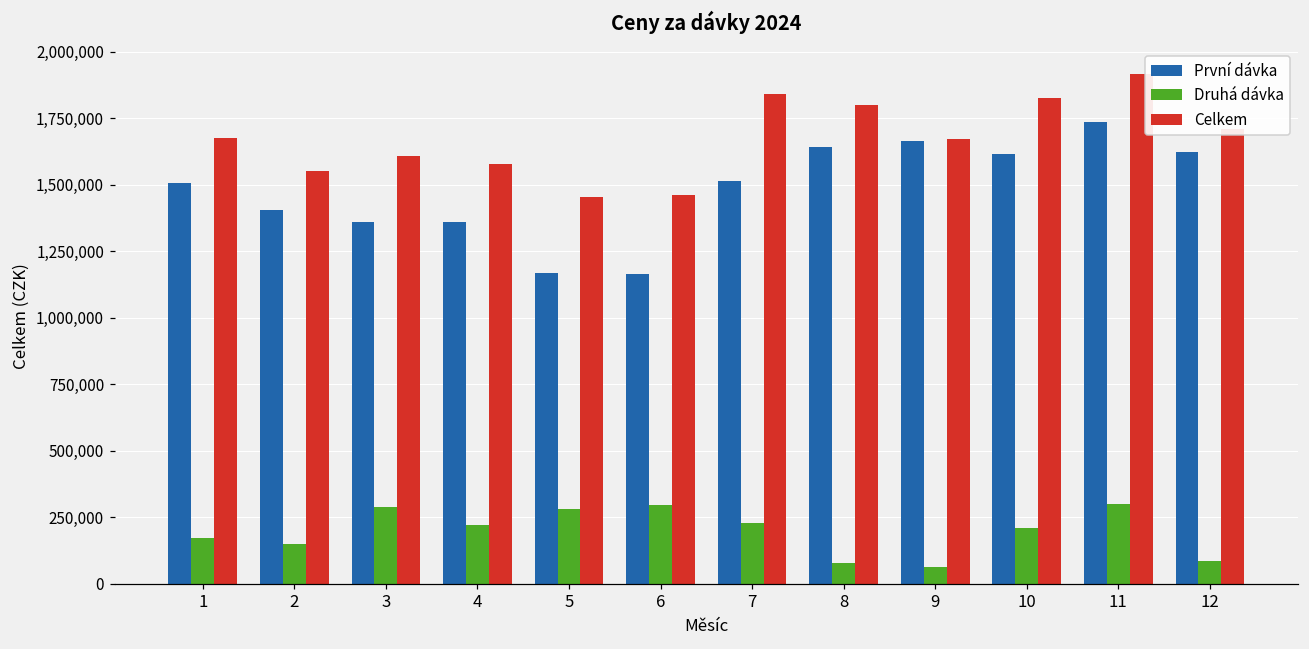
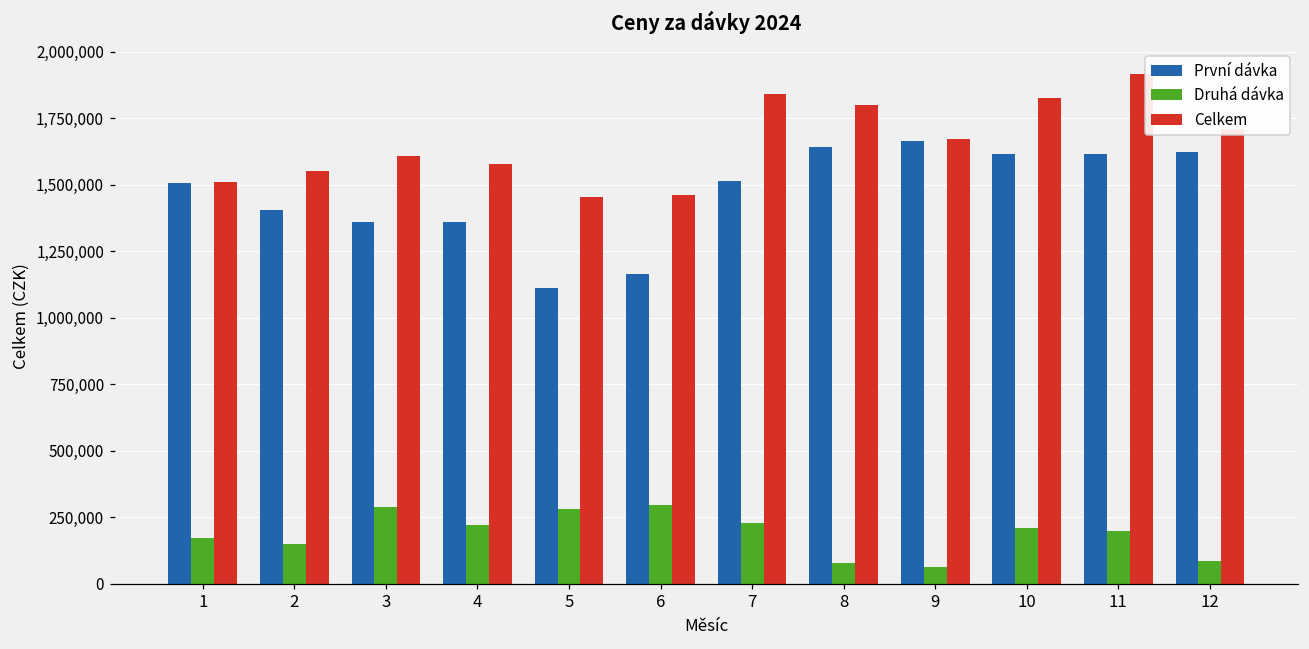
Celkem, 1: 1,680,000 -> 1,510,000
První dávka, 5: 1,170,000 -> 1,110,000
První dávka, 11: 1,740,000 -> 1,610,000
Druhá dávka, 11: 300,000 -> 200,000
